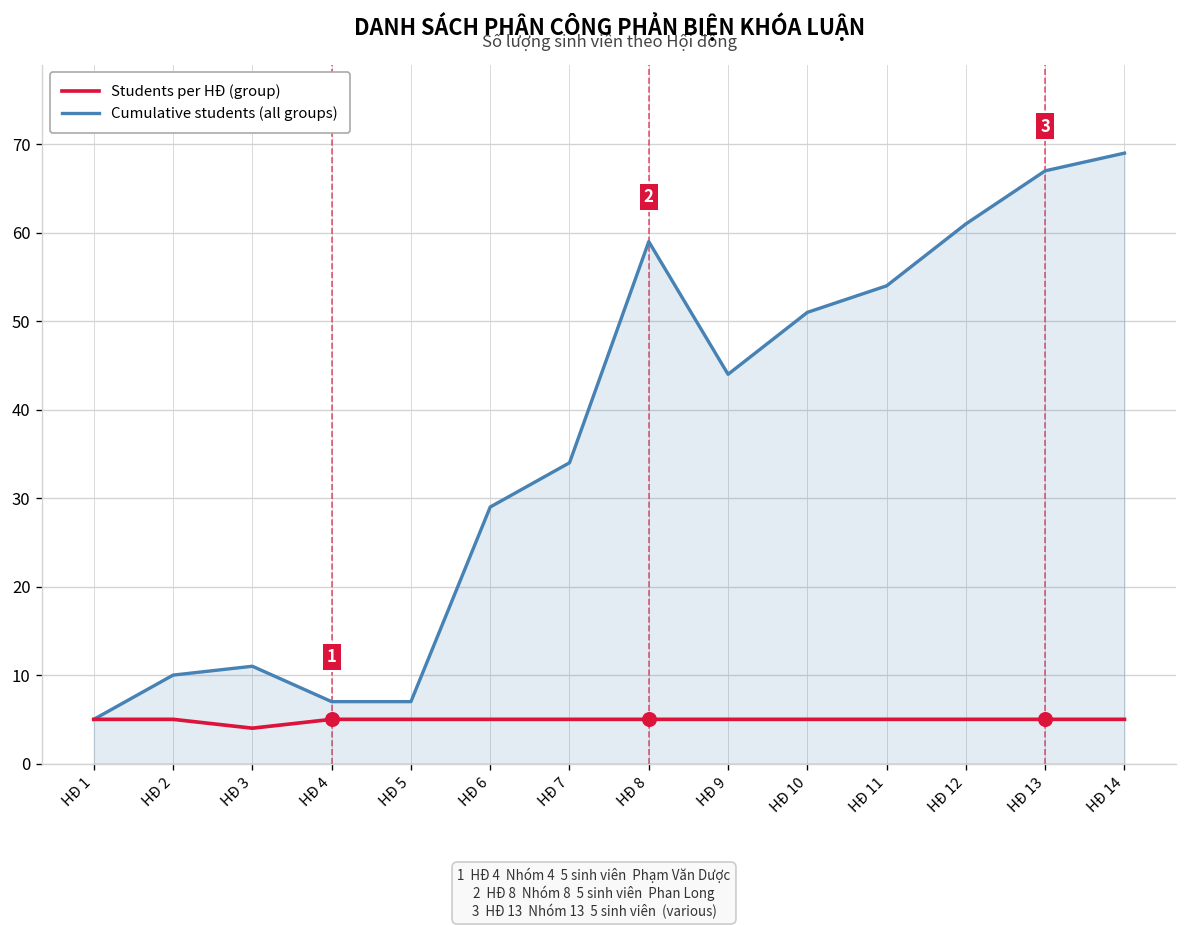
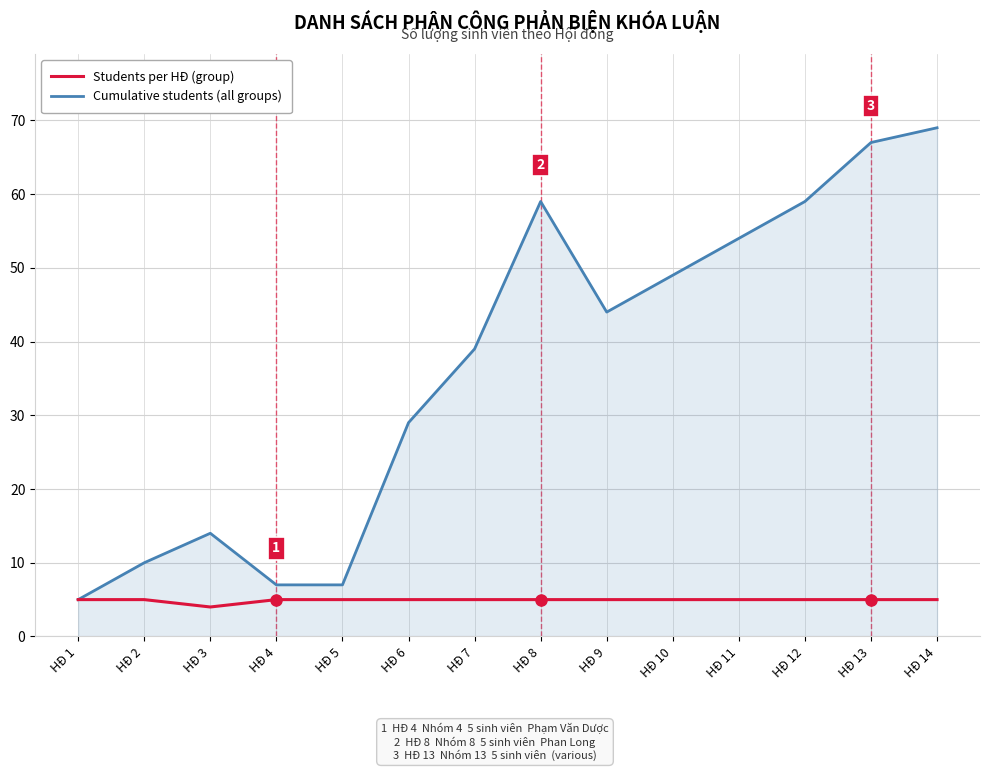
Cumulative students (all groups), HĐ 3: 11 -> 14
Cumulative students (all groups), HĐ 7: 34 -> 39
Cumulative students (all groups), HĐ 10: 51 -> 49
Cumulative students (all groups), HĐ 12: 61 -> 59
